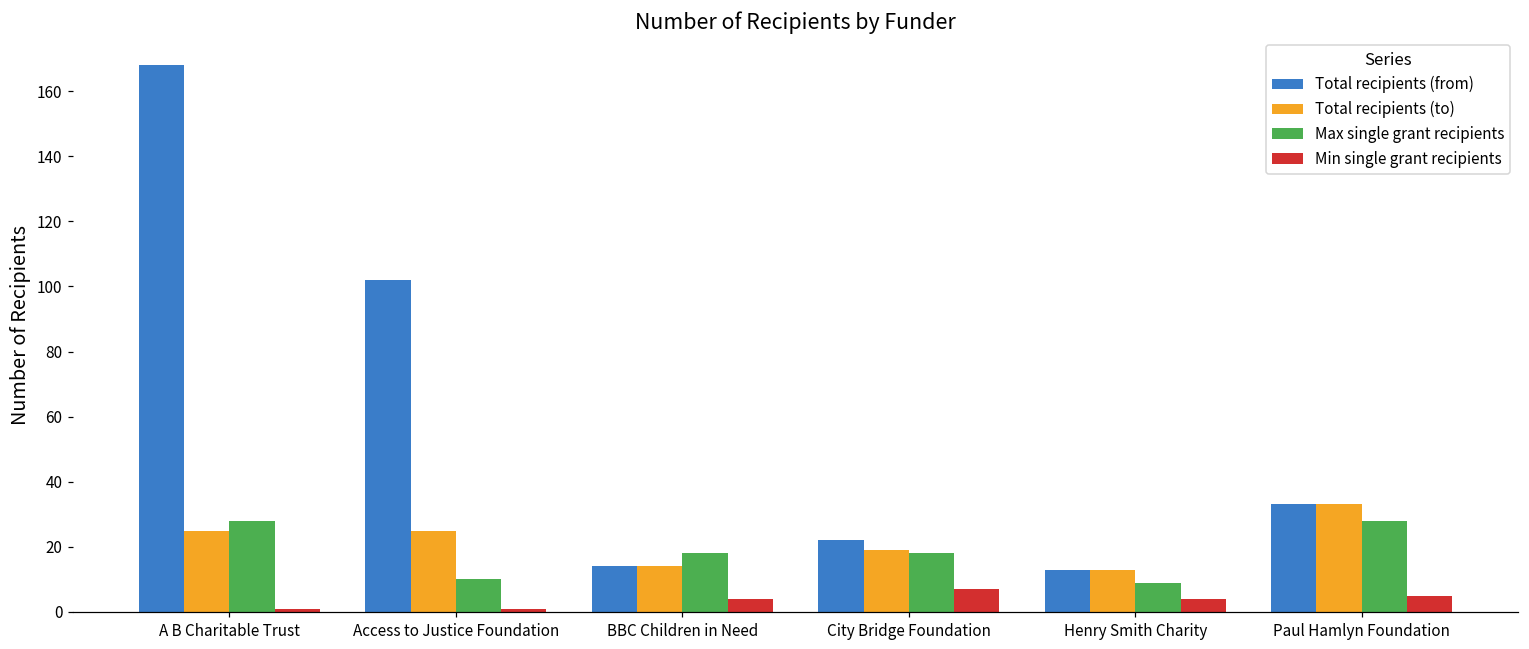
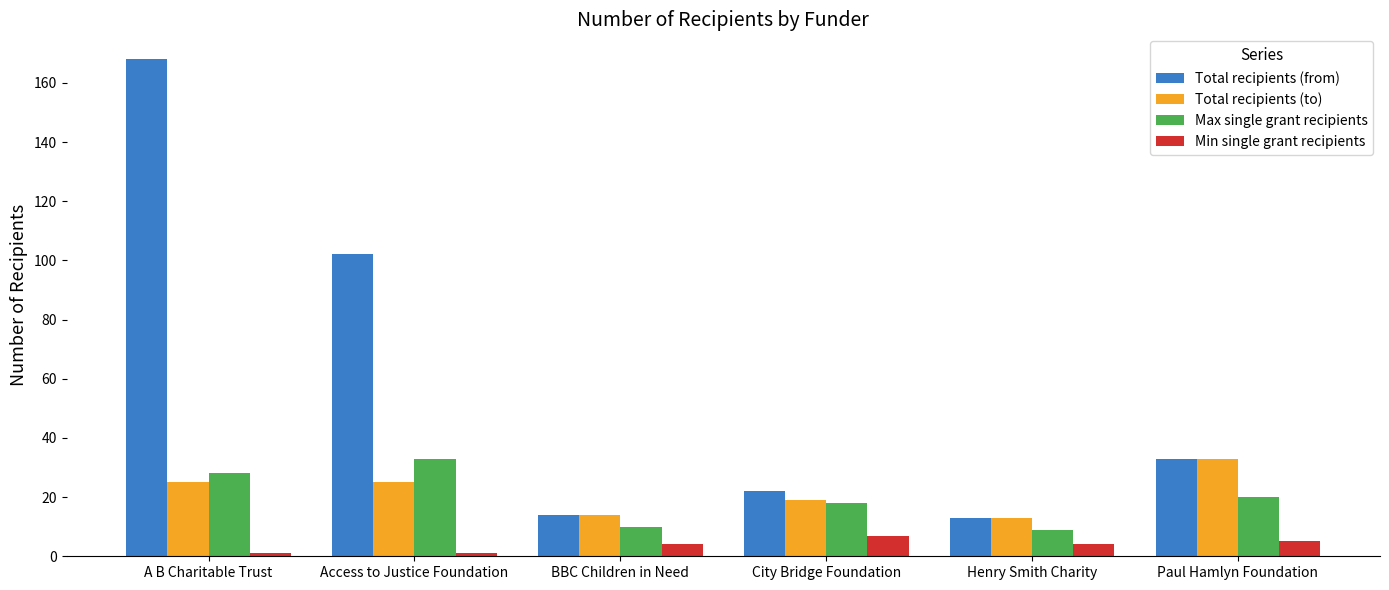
Max single grant recipients, Access to Justice Foundation: 10 -> 33
Max single grant recipients, BBC Children in Need: 18 -> 10
Max single grant recipients, Paul Hamlyn Foundation: 28 -> 20
